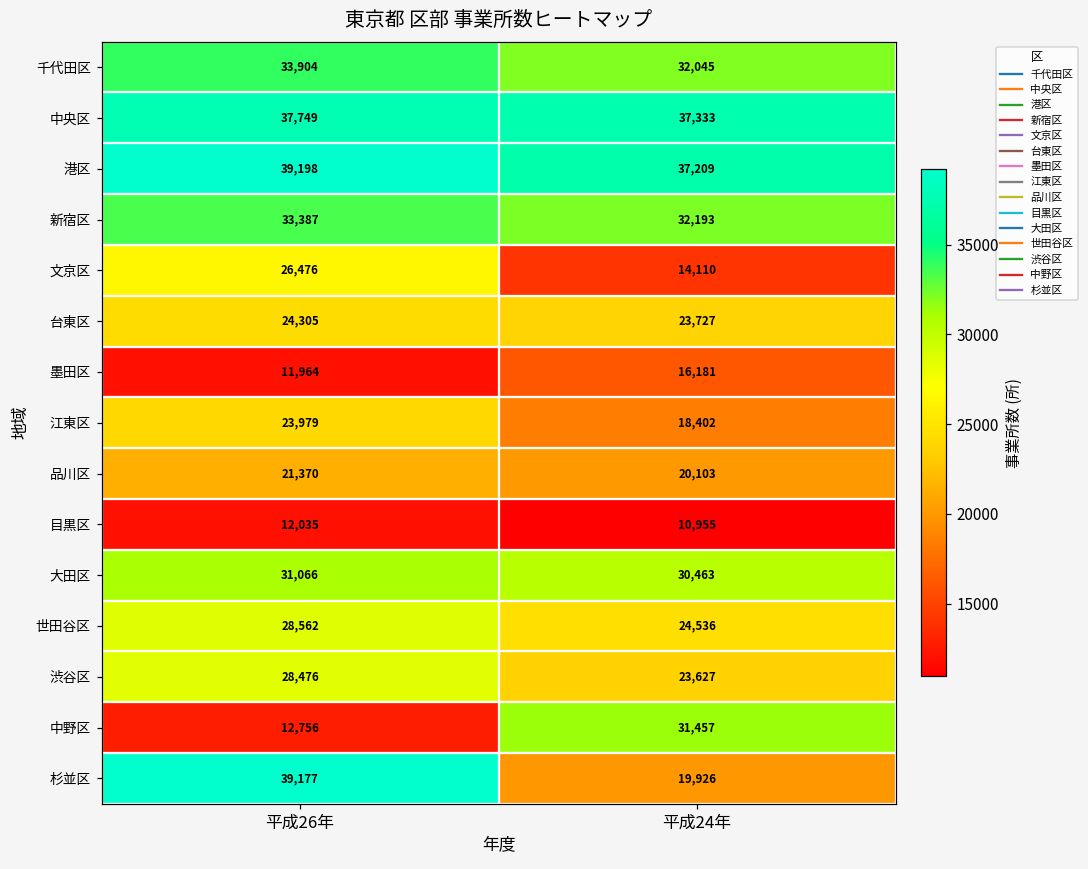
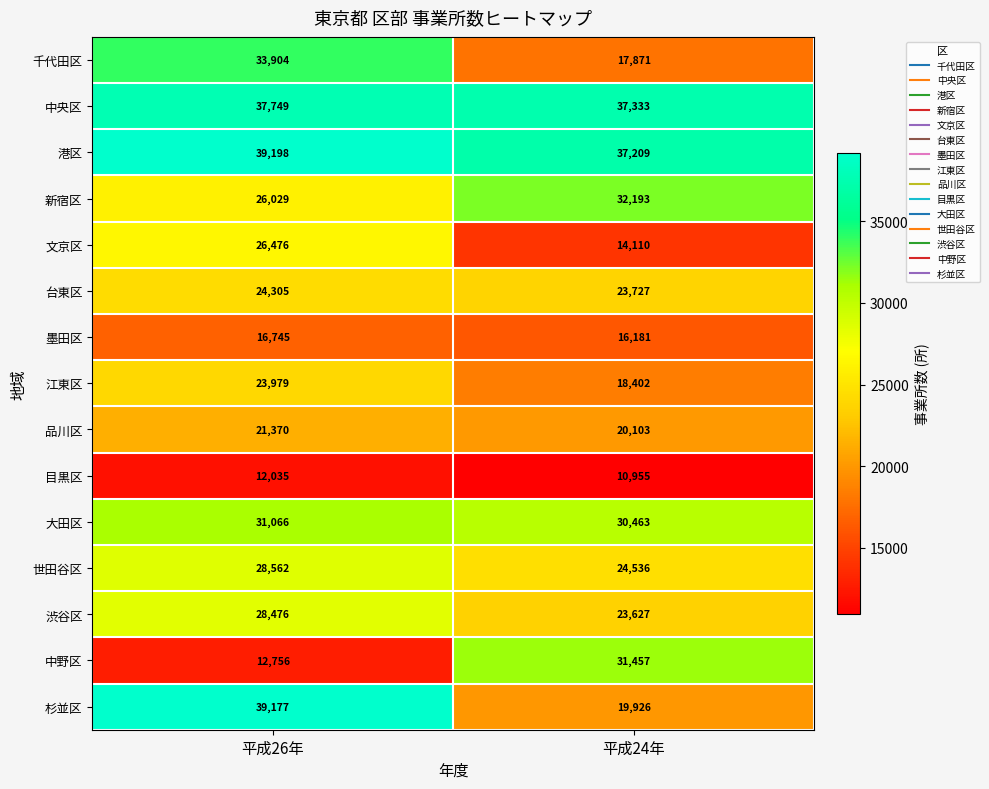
千代田区, 平成24年: 32,045 -> 17,871
新宿区, 平成26年: 33,387 -> 26,029
墨田区, 平成26年: 11,964 -> 16,745
